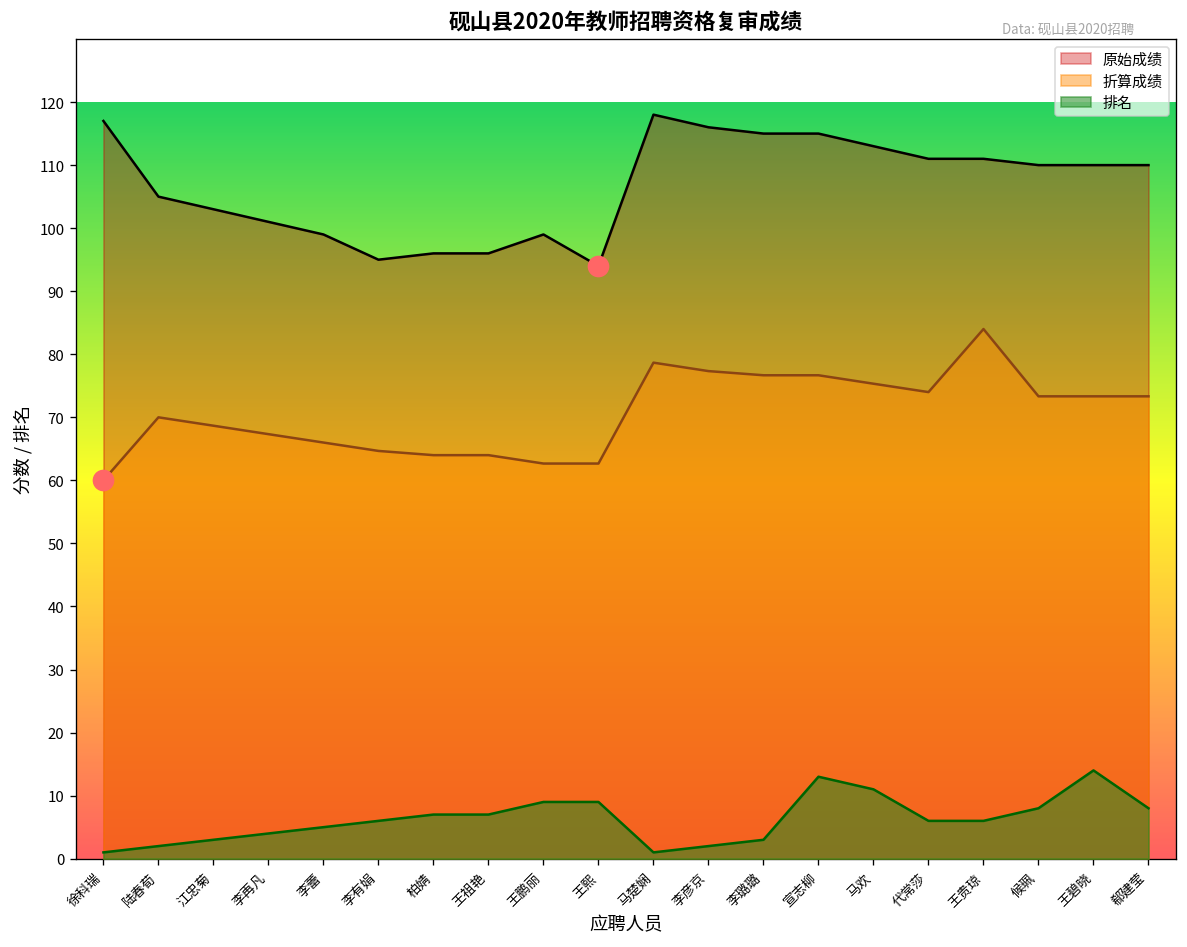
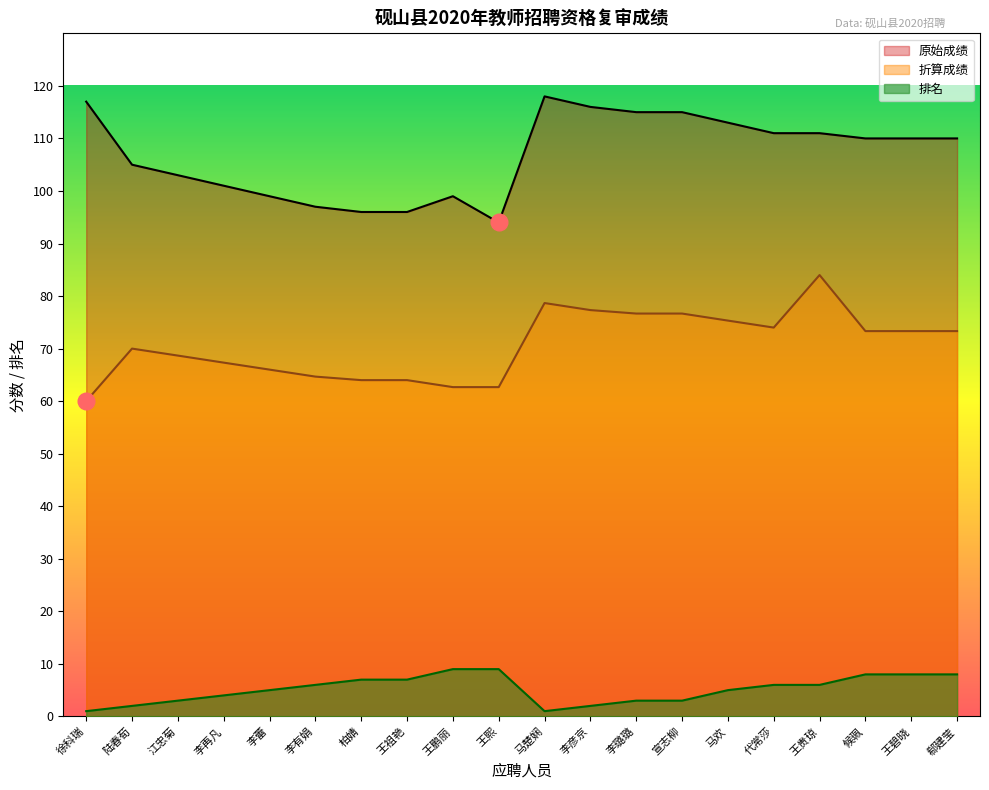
原始成绩, 李有娟: 95 -> 97
排名, 宣志柳: 13 -> 3
排名, 马欢: 11 -> 5
排名, 王碧晓: 14 -> 8
